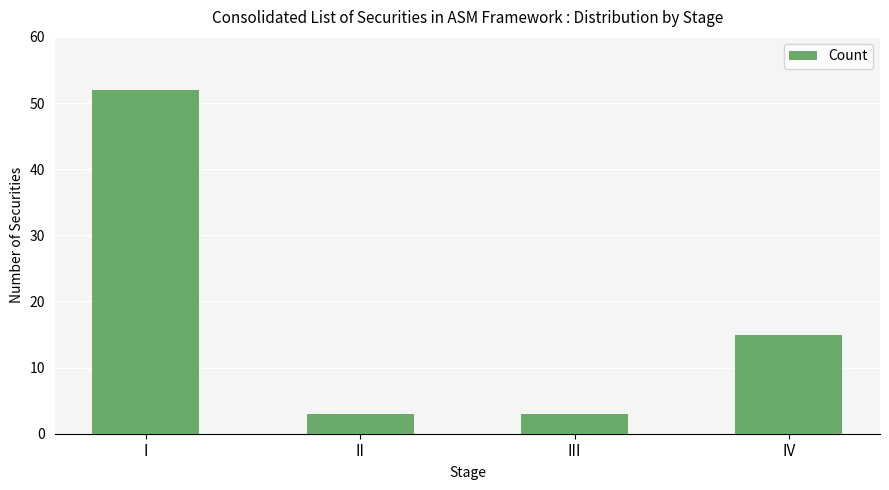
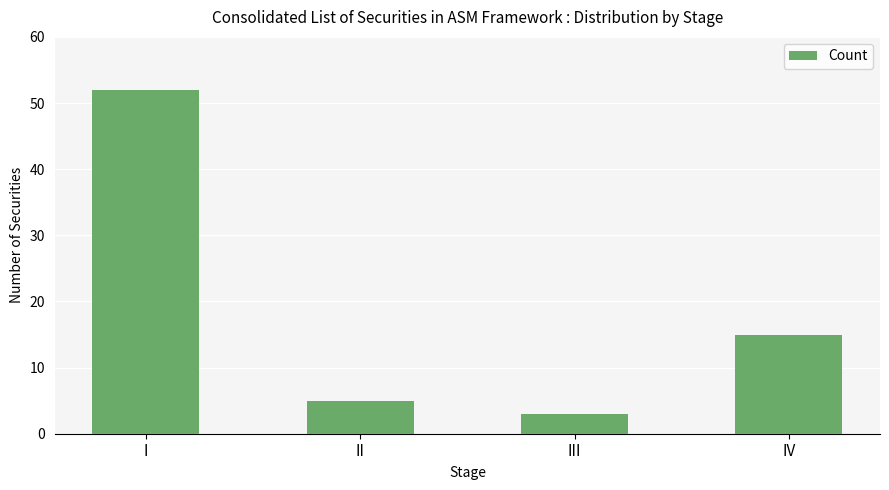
II: 3 -> 5
